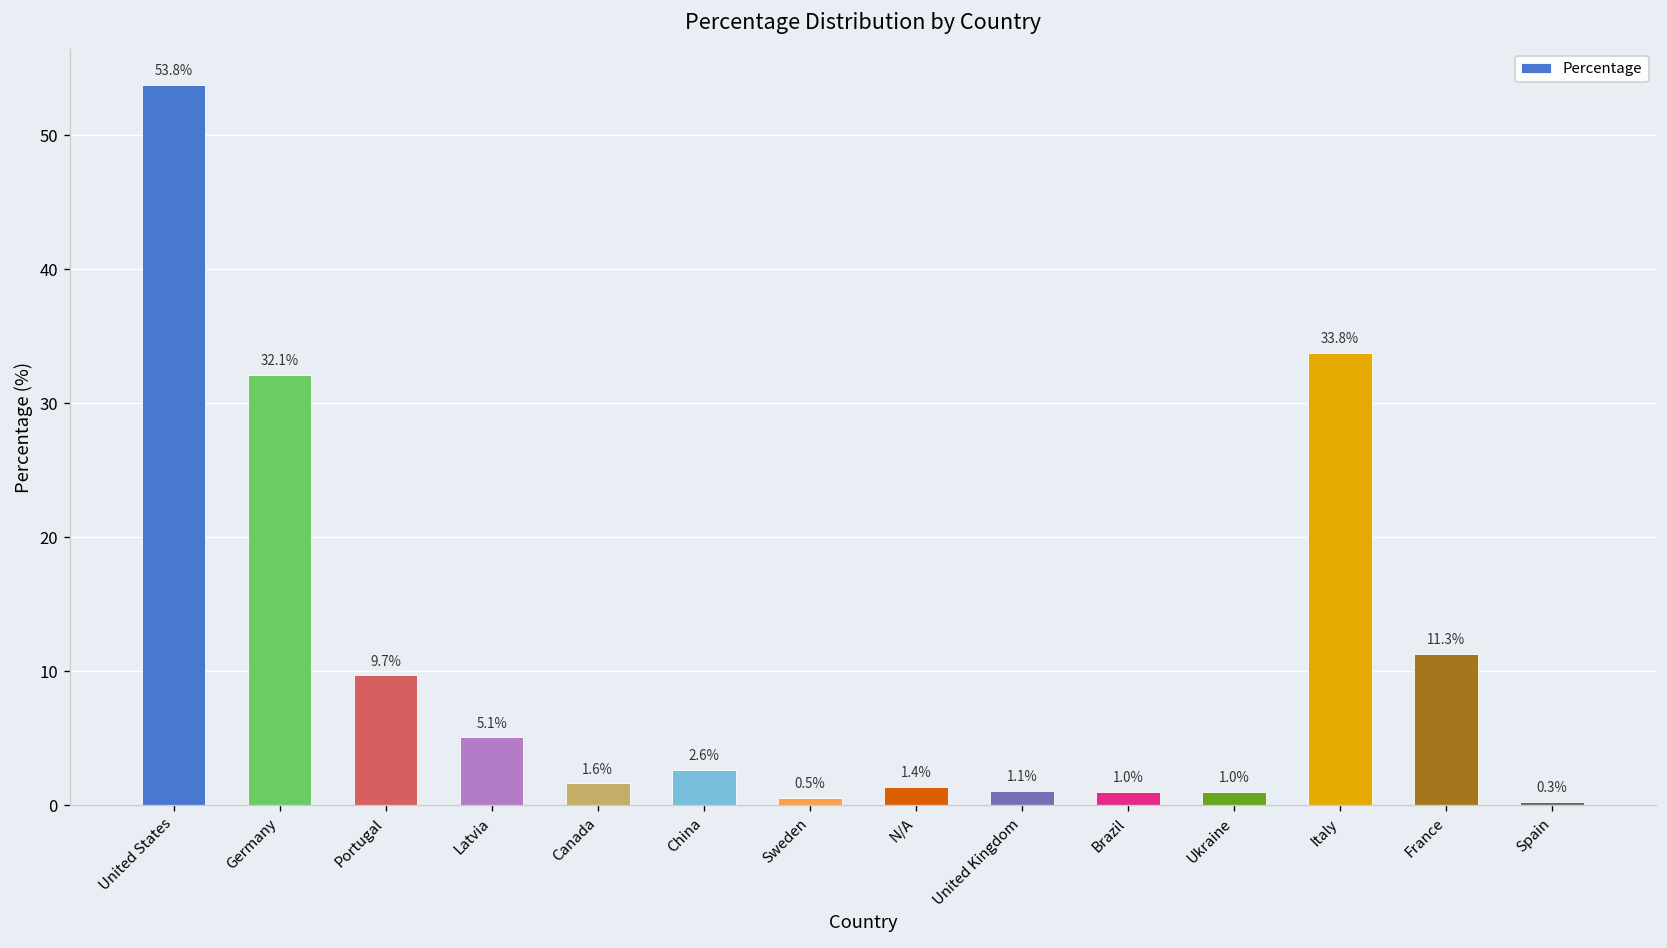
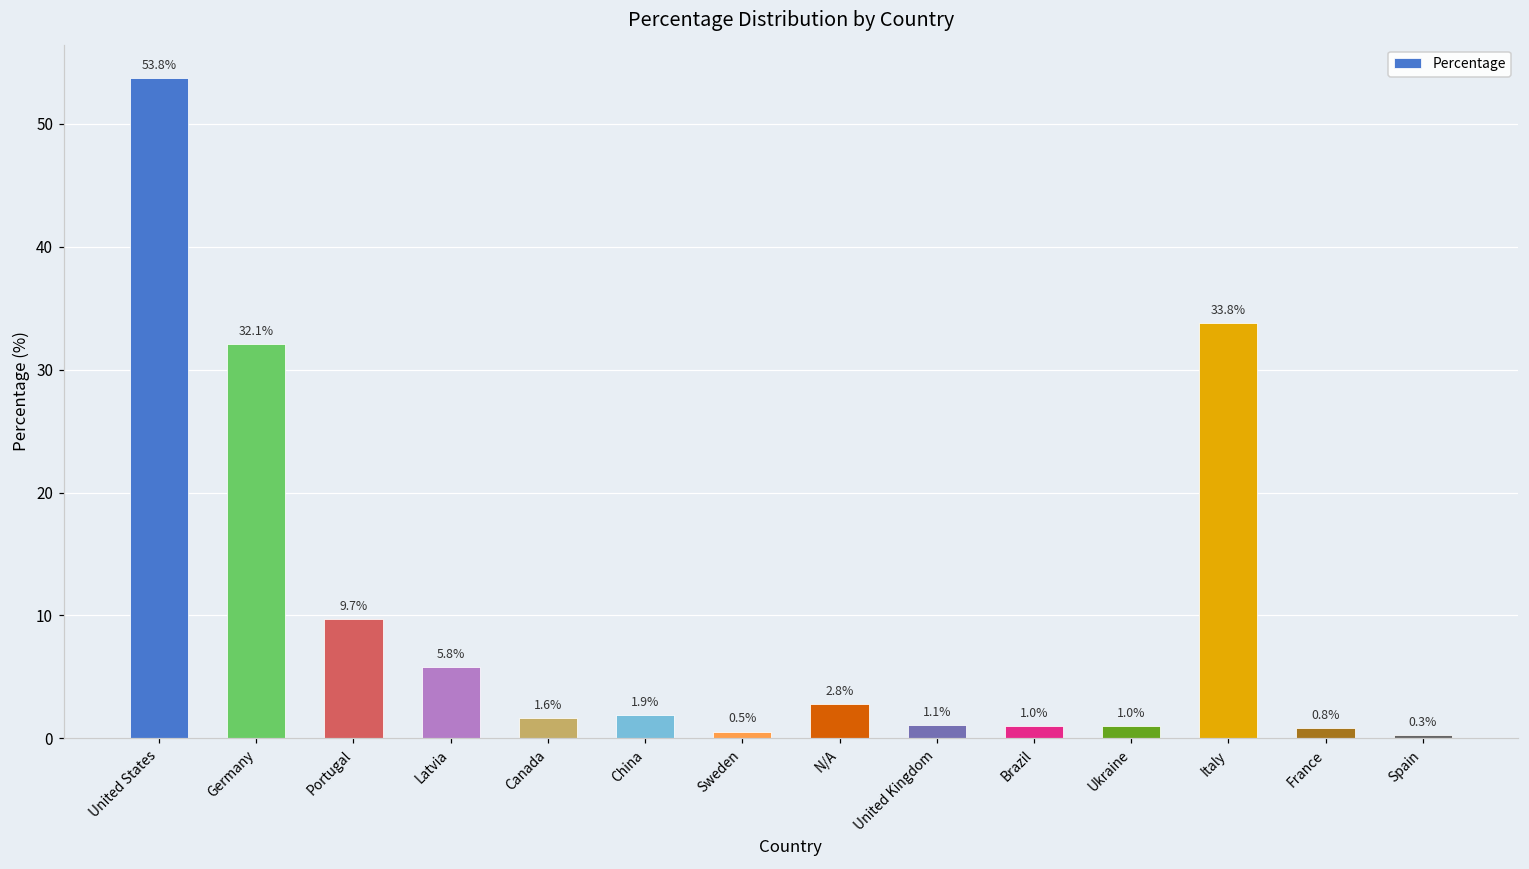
Latvia: 5.1% -> 5.8%
China: 2.6% -> 1.9%
N/A: 1.4% -> 2.8%
France: 11.3% -> 0.8%
